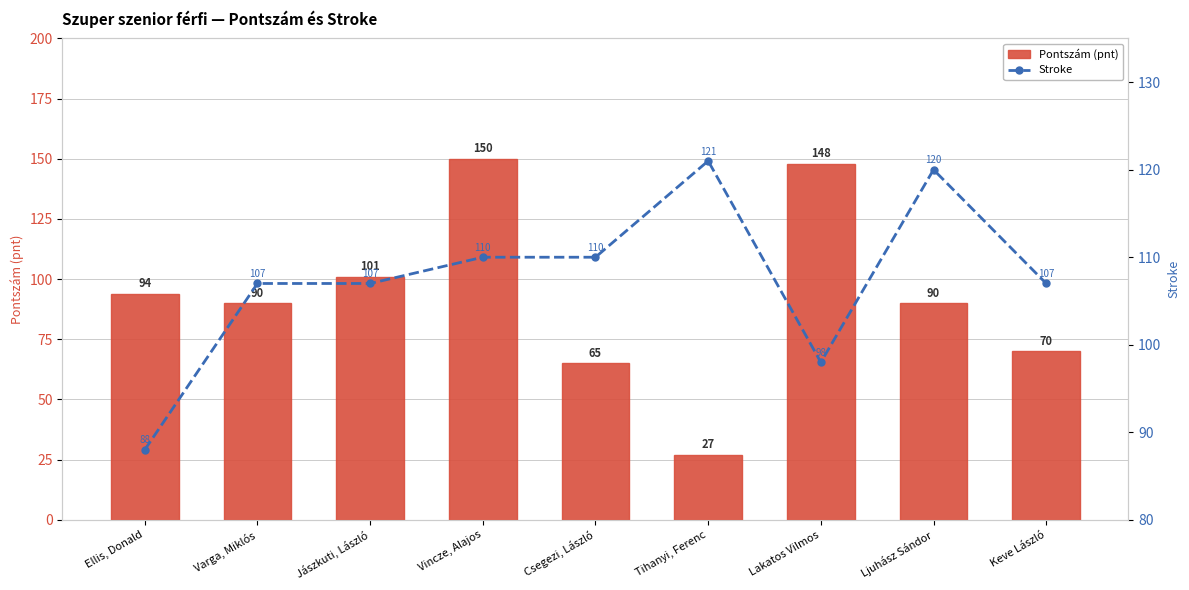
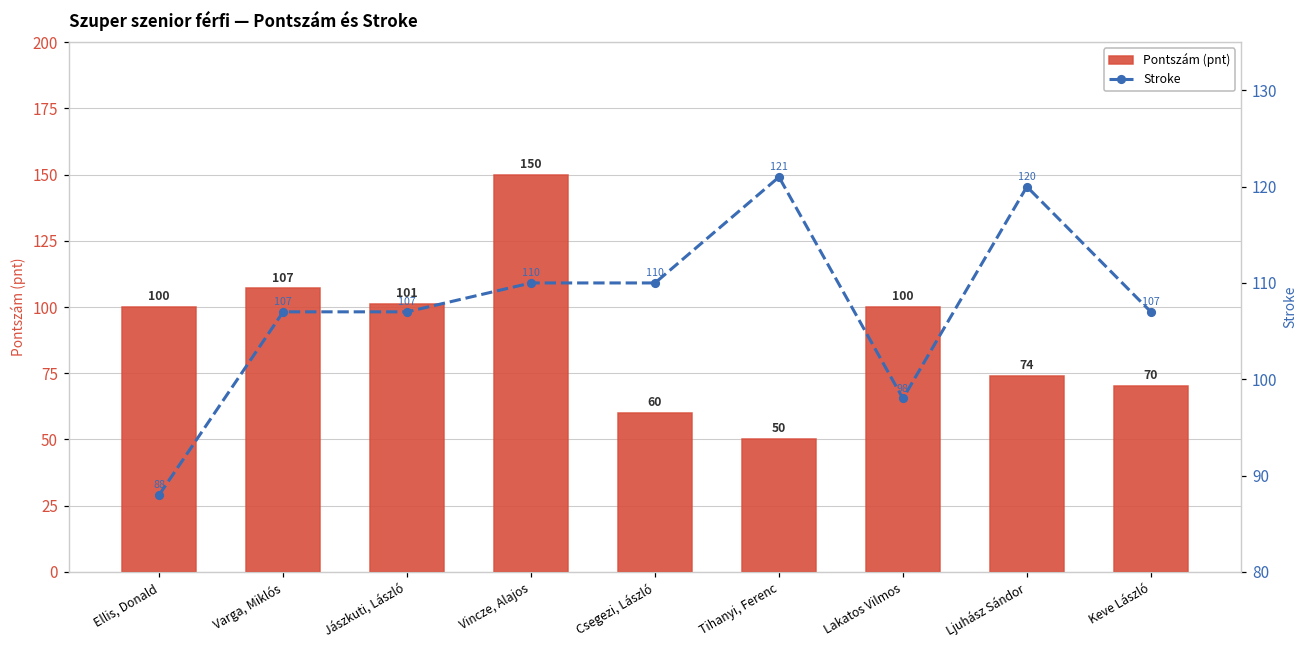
Pontszám (pnt), Ellis, Donald: 94 -> 100
Pontszám (pnt), Varga, Miklós: 90 -> 107
Pontszám (pnt), Csegezi, László: 65 -> 60
Pontszám (pnt), Tihanyi, Ferenc: 27 -> 50
Pontszám (pnt), Lakatos Vilmos: 148 -> 100
Pontszám (pnt), Ljuhász Sándor: 90 -> 74
